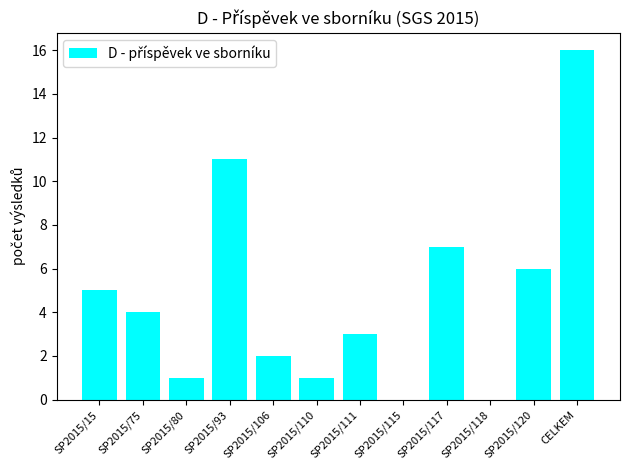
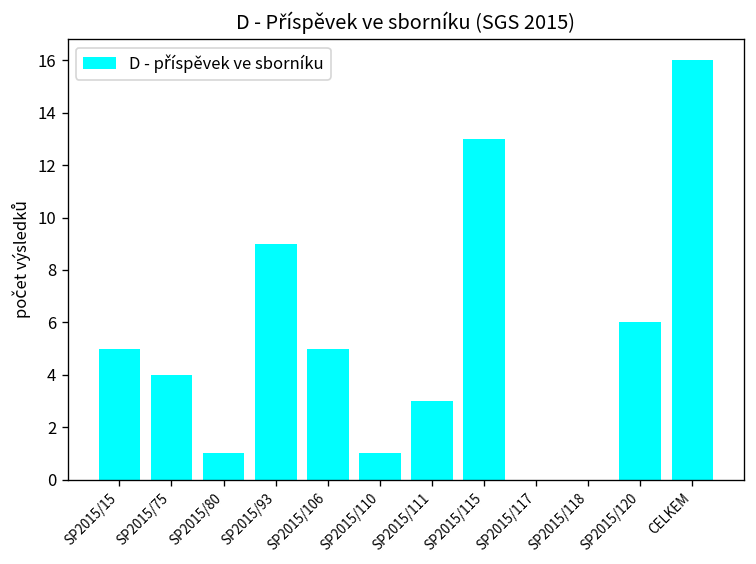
SP2015/93: 11 -> 9
SP2015/106: 2 -> 5
SP2015/115: 0 -> 13
SP2015/117: 7 -> 0
